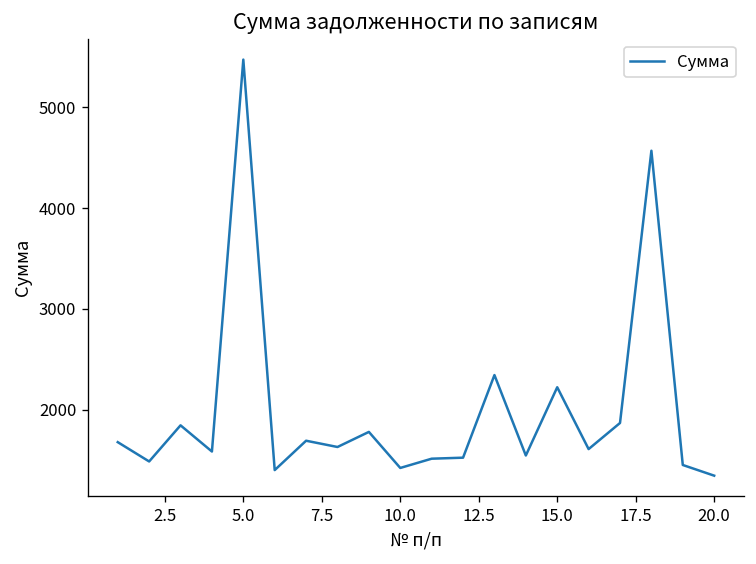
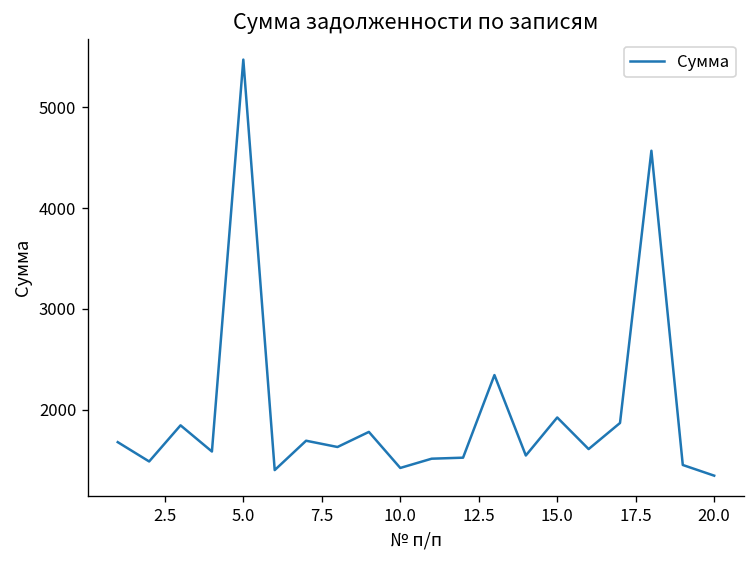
15.0: 2200 -> 1900
